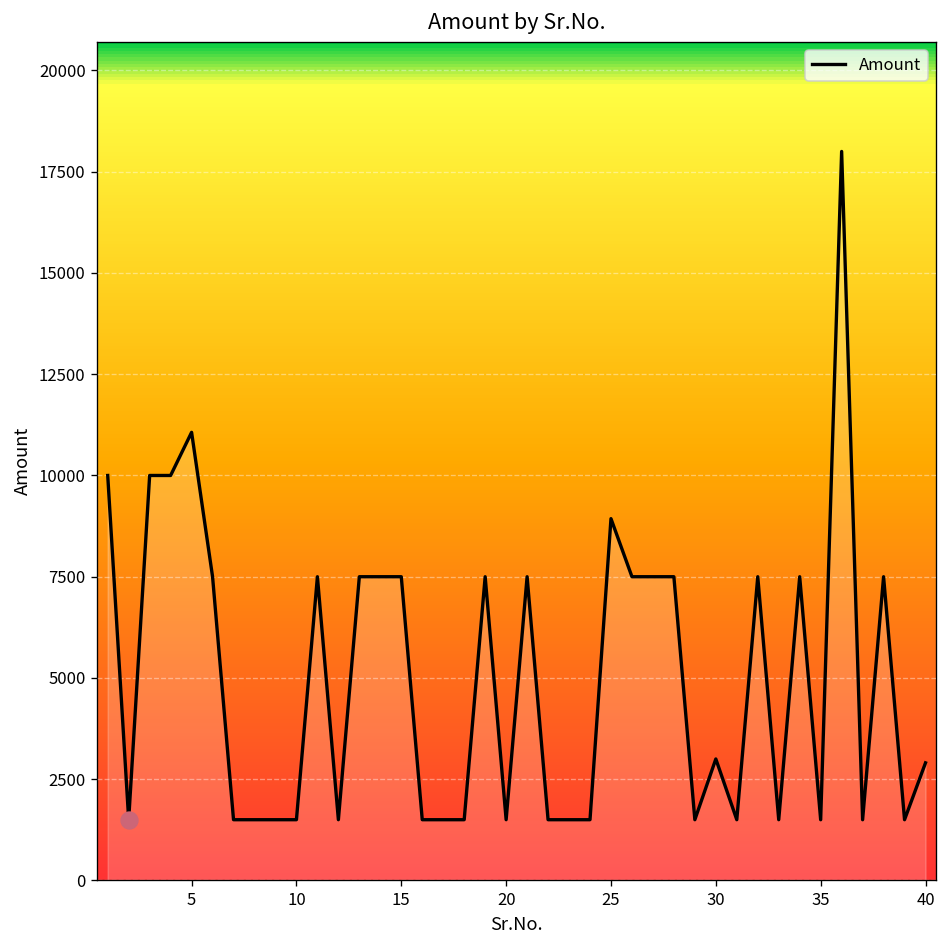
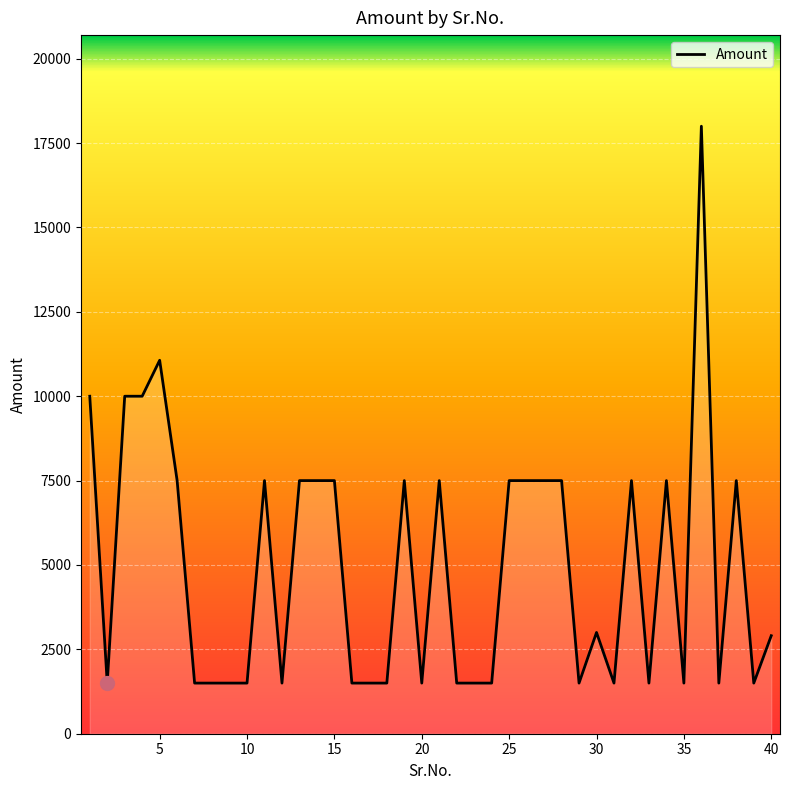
Amount, 25: 8900 -> 7500
